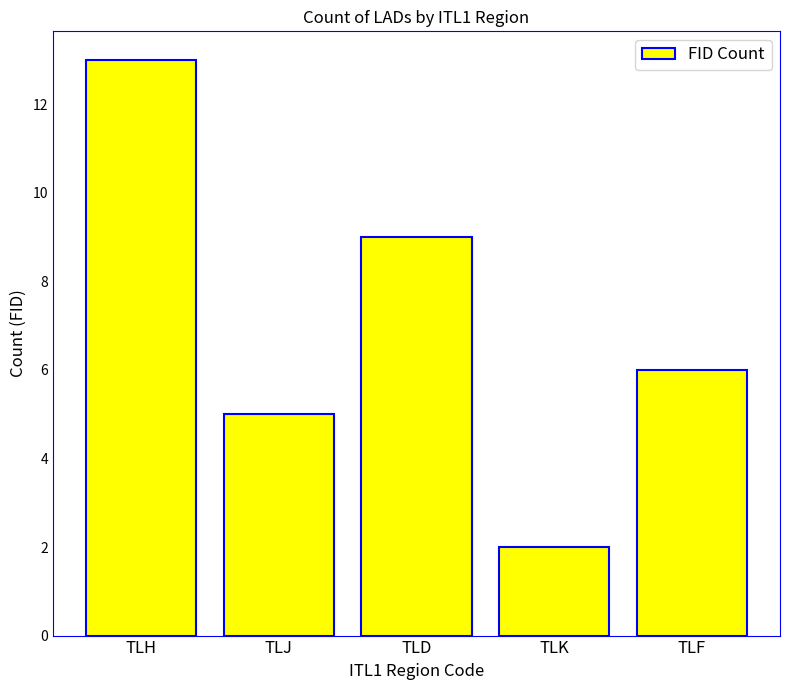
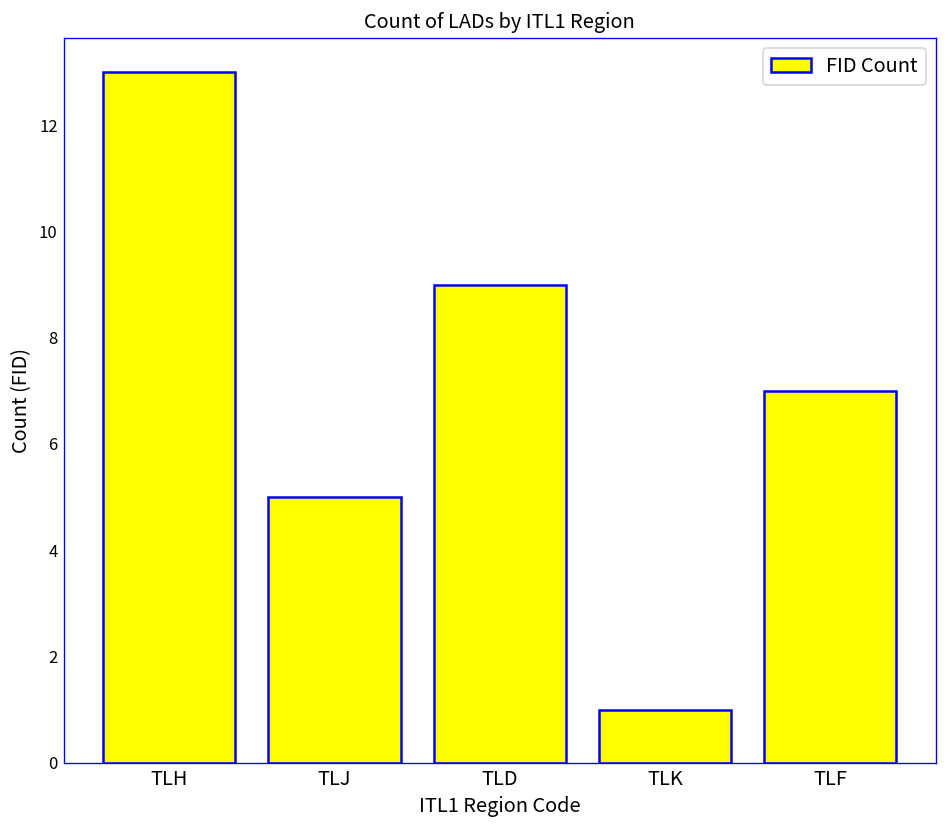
TLK: 2 -> 1
TLF: 6 -> 7
